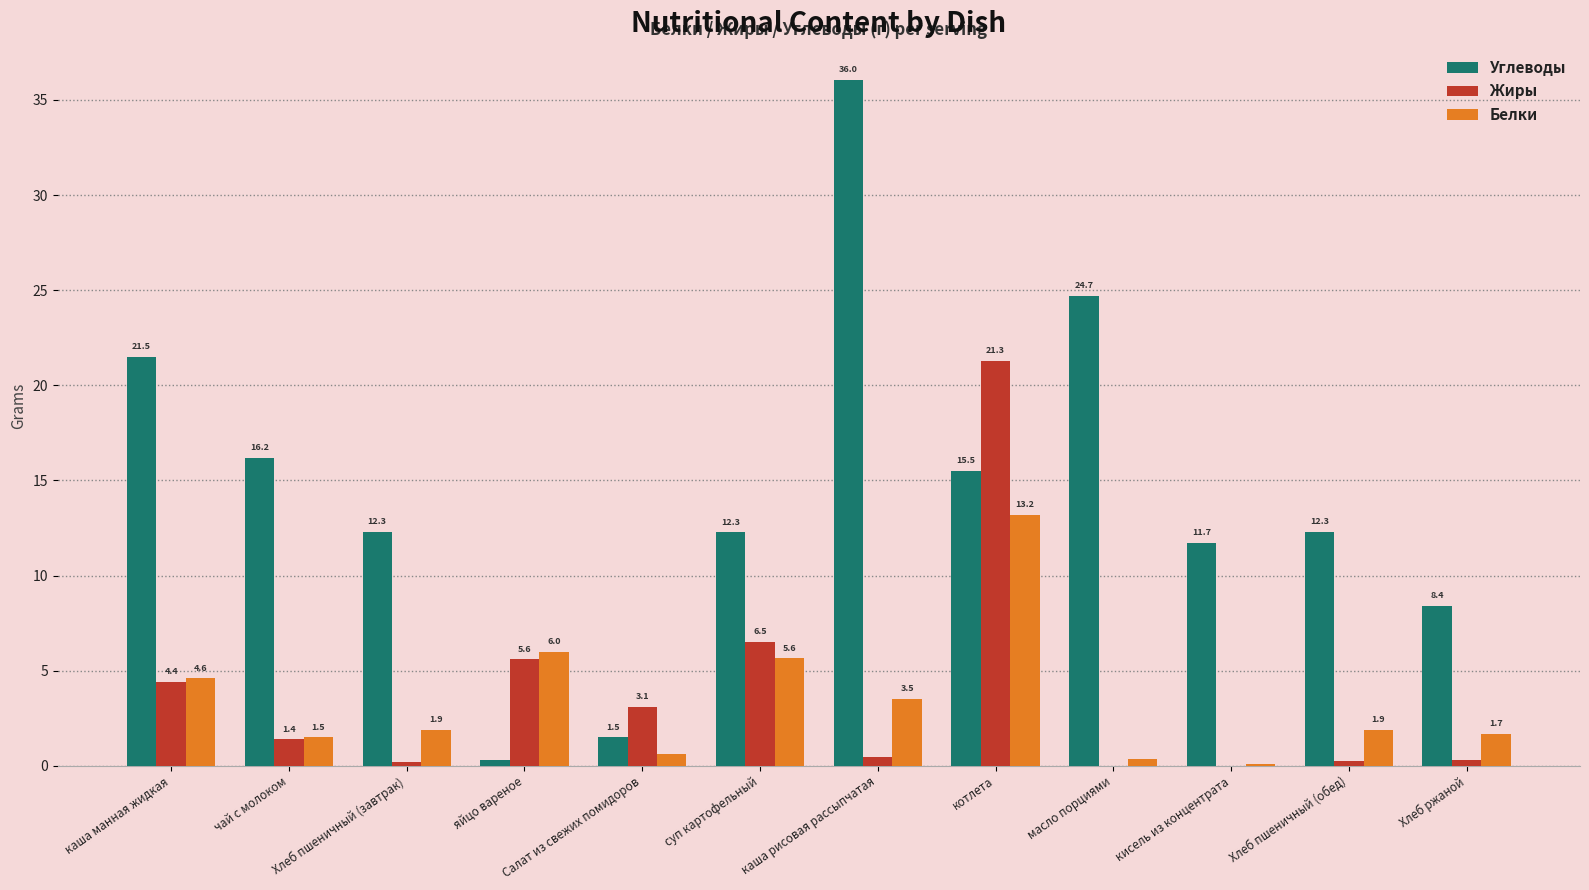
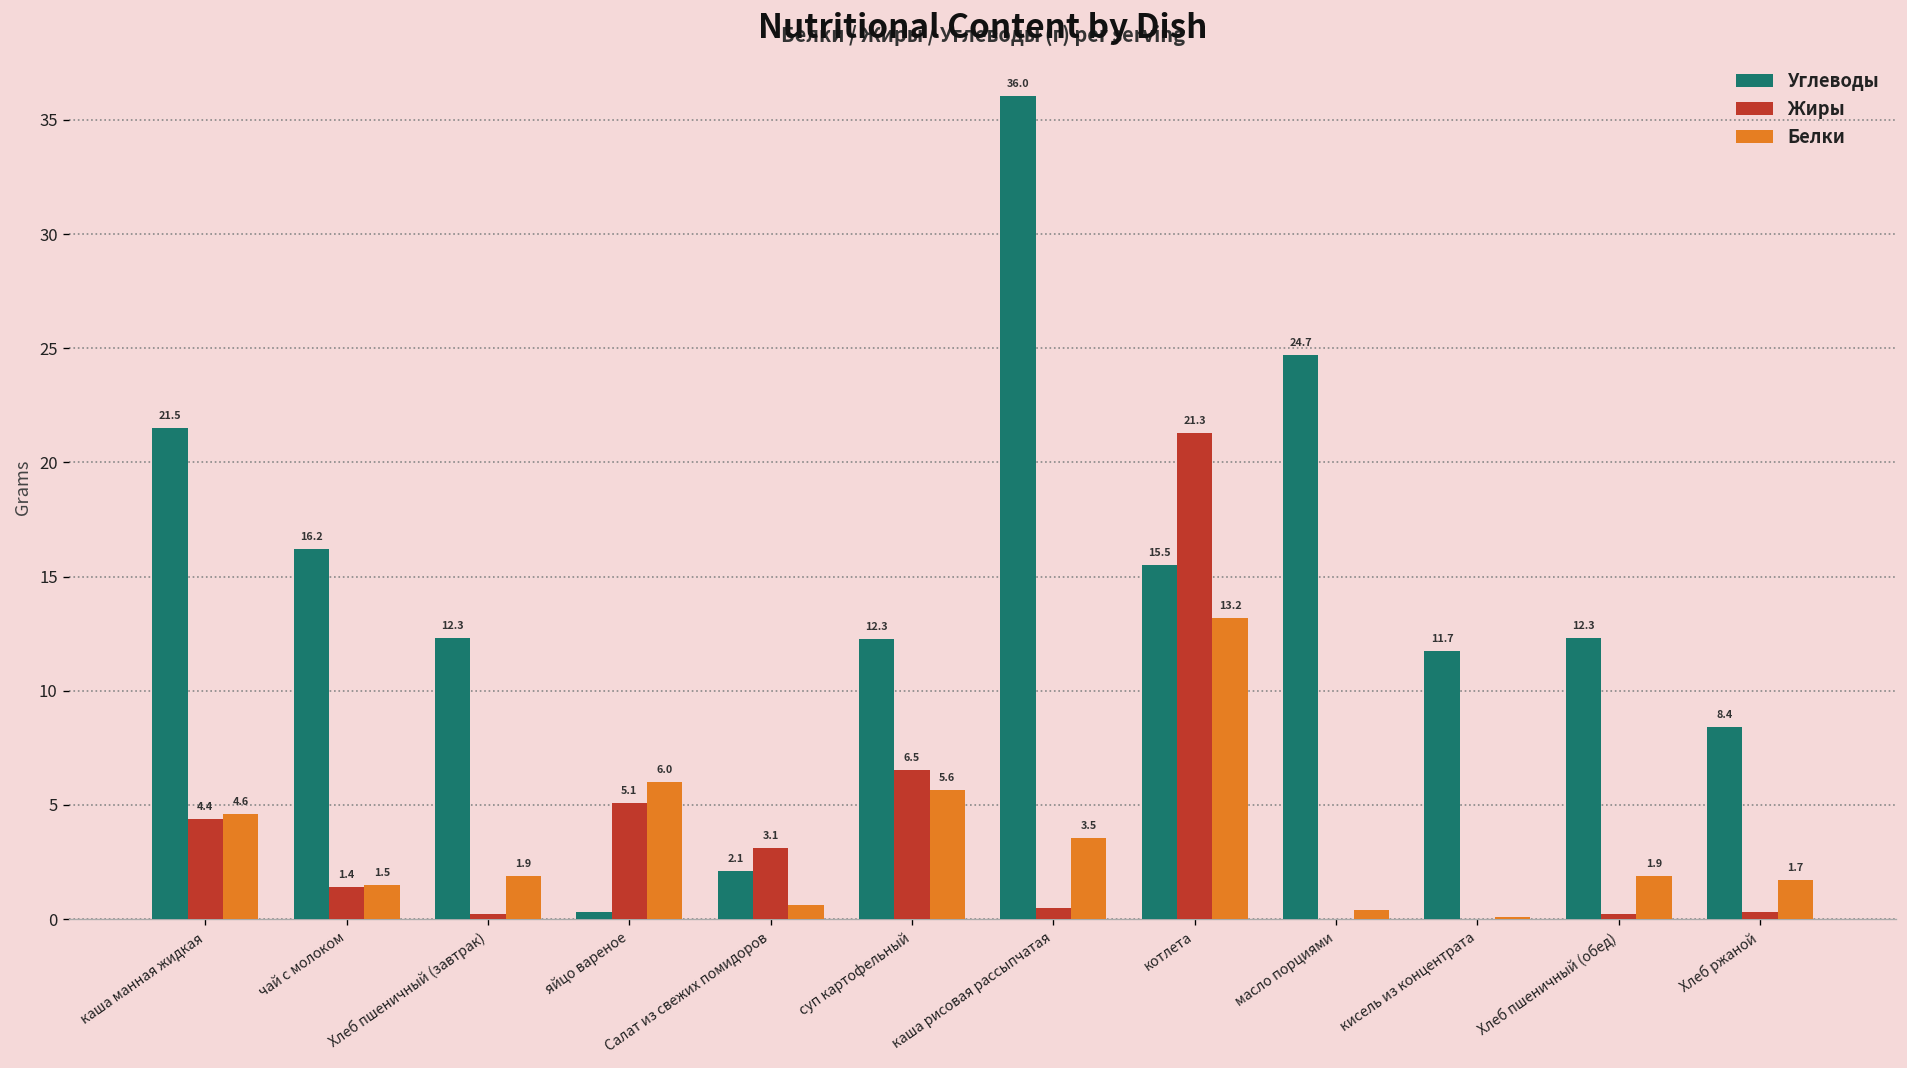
Жиры, яйцо вареное: 5.6 -> 5.1
Углеводы, Салат из свежих помидоров: 1.5 -> 2.1
